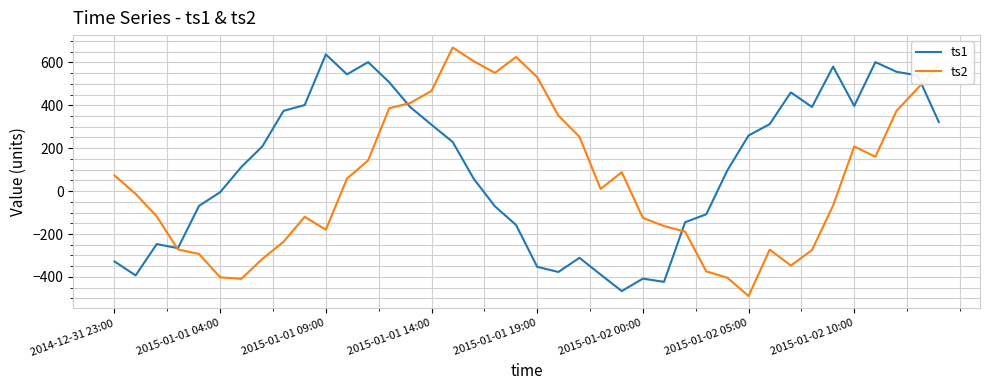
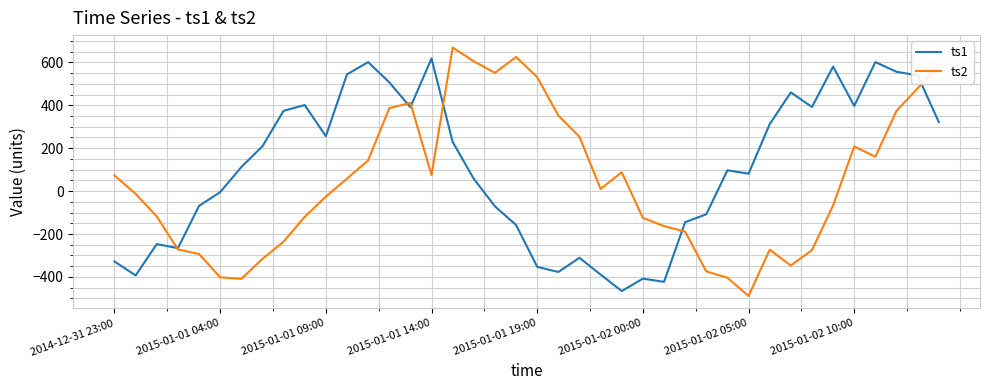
ts1, 2015-01-01 09:00: 640 -> 260
ts2, 2015-01-01 09:00: -180 -> -30
ts1, 2015-01-01 14:00: 310 -> 620
ts2, 2015-01-01 14:00: 470 -> 80
ts1, 2015-01-02 05:00: 260 -> 80
